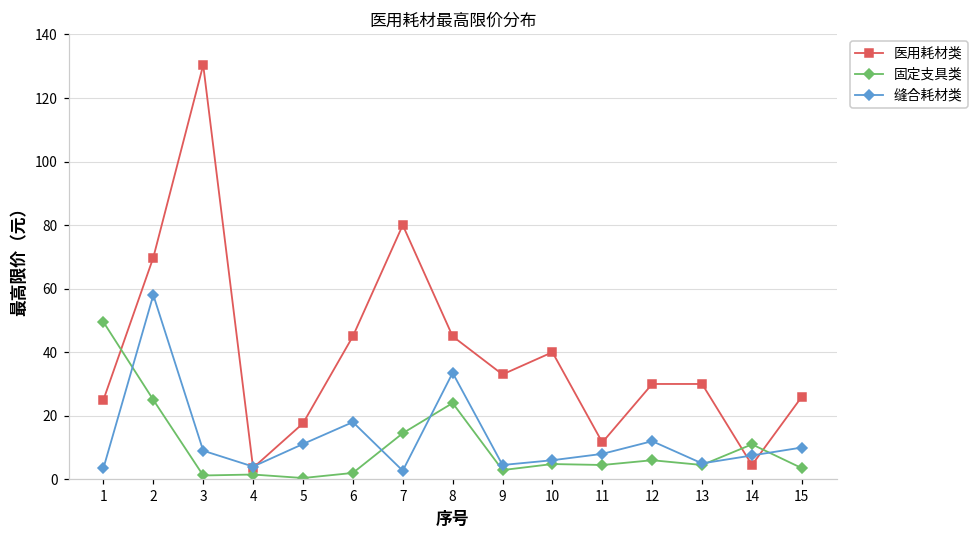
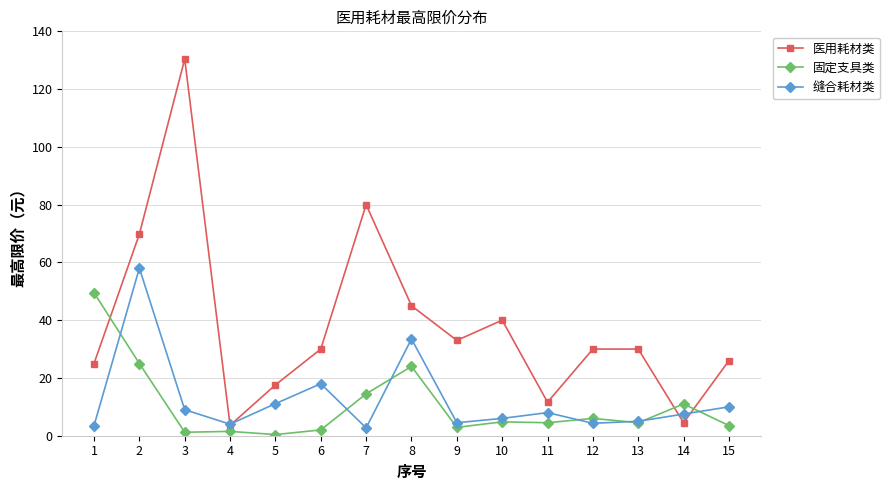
医用耗材类, 6: 45 -> 30
缝合耗材类, 12: 12 -> 4
